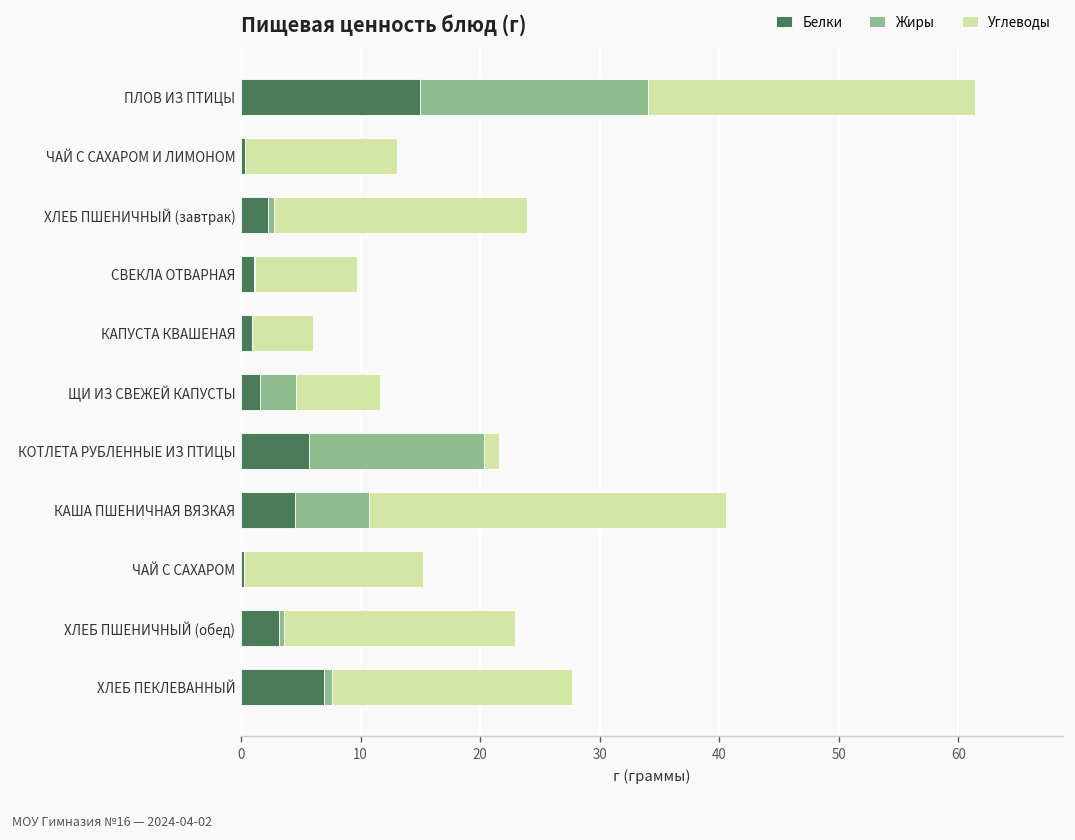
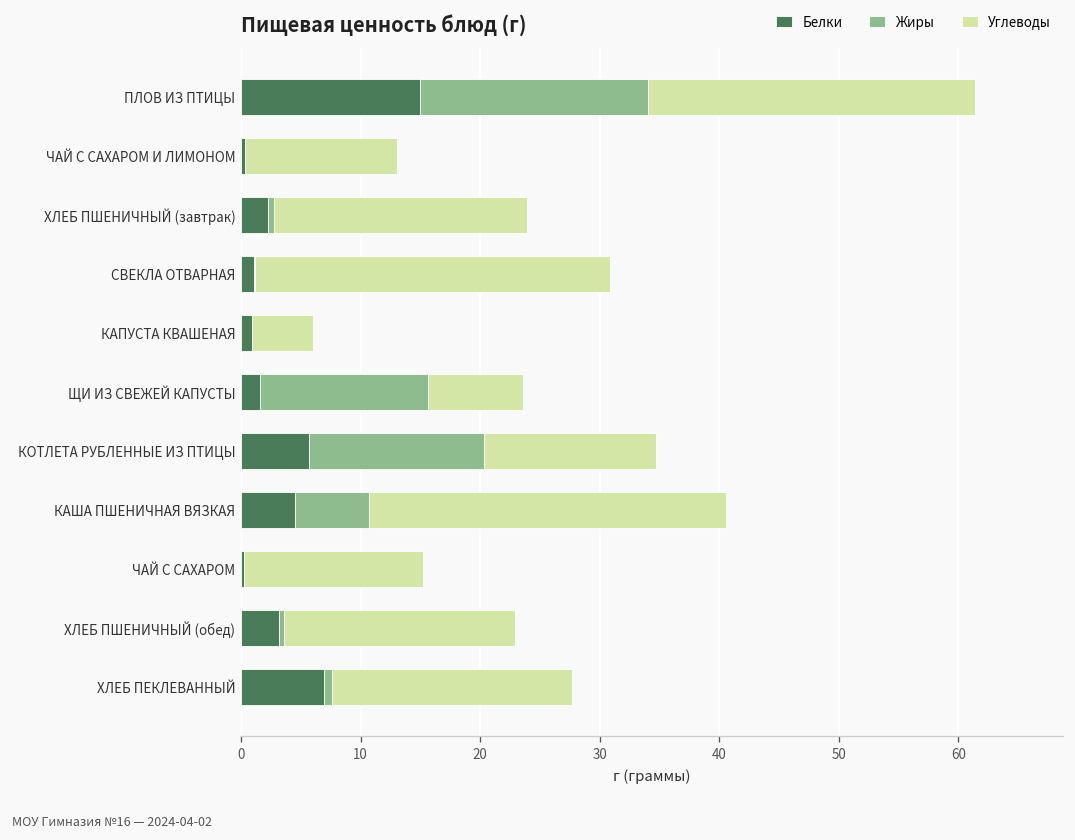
Углеводы, СВЕКЛА ОТВАРНАЯ: 9 -> 30
Жиры, ЩИ ИЗ СВЕЖЕЙ КАПУСТЫ: 3 -> 14
Углеводы, ЩИ ИЗ СВЕЖЕЙ КАПУСТЫ: 7 -> 8
Углеводы, КОТЛЕТА РУБЛЕННЫЕ ИЗ ПТИЦЫ: 1 -> 14
